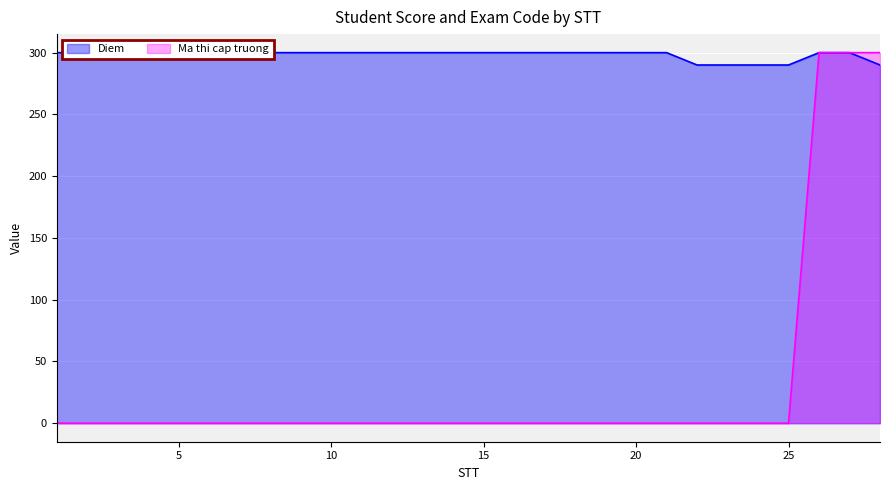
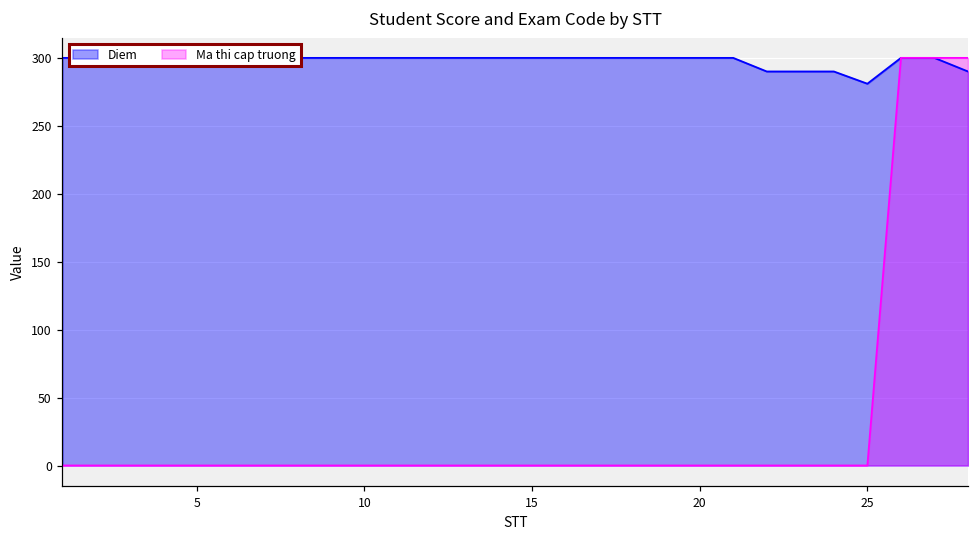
Diem, 25: 290 -> 281
